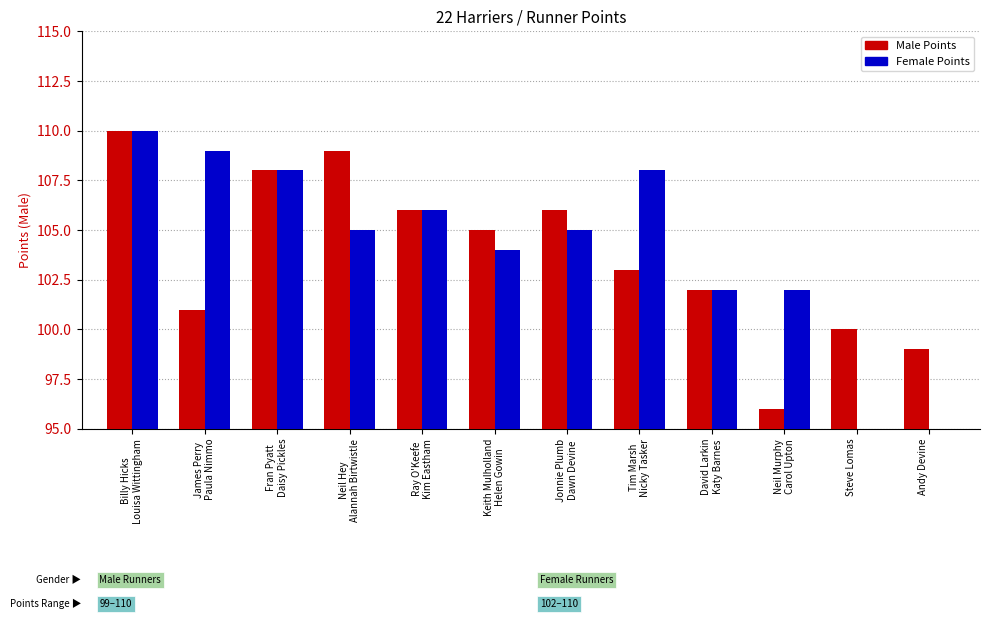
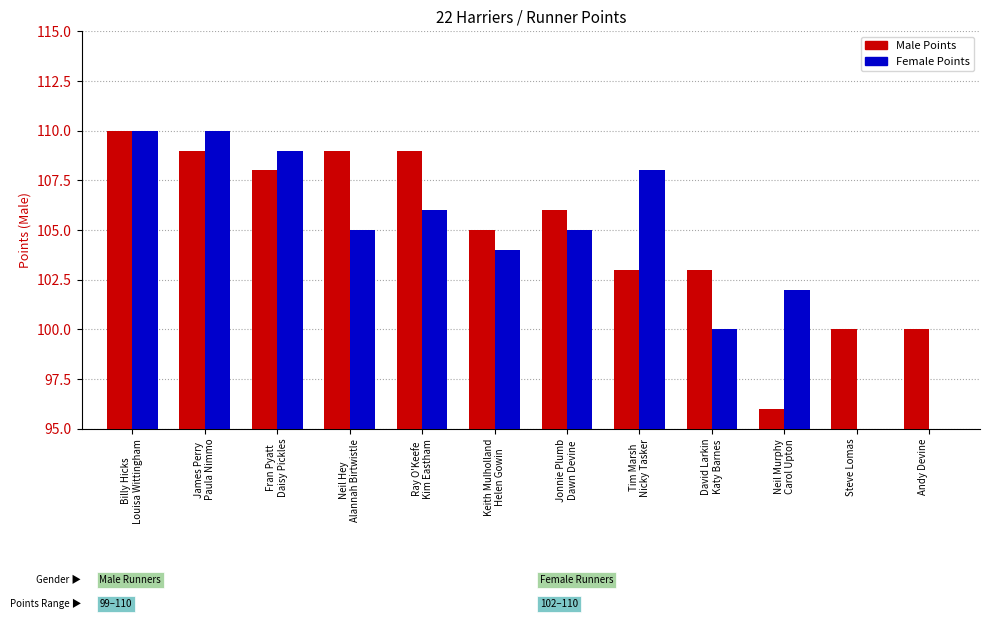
Male Points, James Perry Paula Nimmo: 101 -> 109
Female Points, James Perry Paula Nimmo: 109 -> 110
Female Points, Fran Pyatt Daisy Pickles: 108 -> 109
Male Points, Ray O'Keefe Kim Eastham: 106 -> 109
Male Points, David Larkin Katy Barnes: 102 -> 103
Female Points, David Larkin Katy Barnes: 102 -> 100
Male Points, Andy Devine: 99 -> 100
